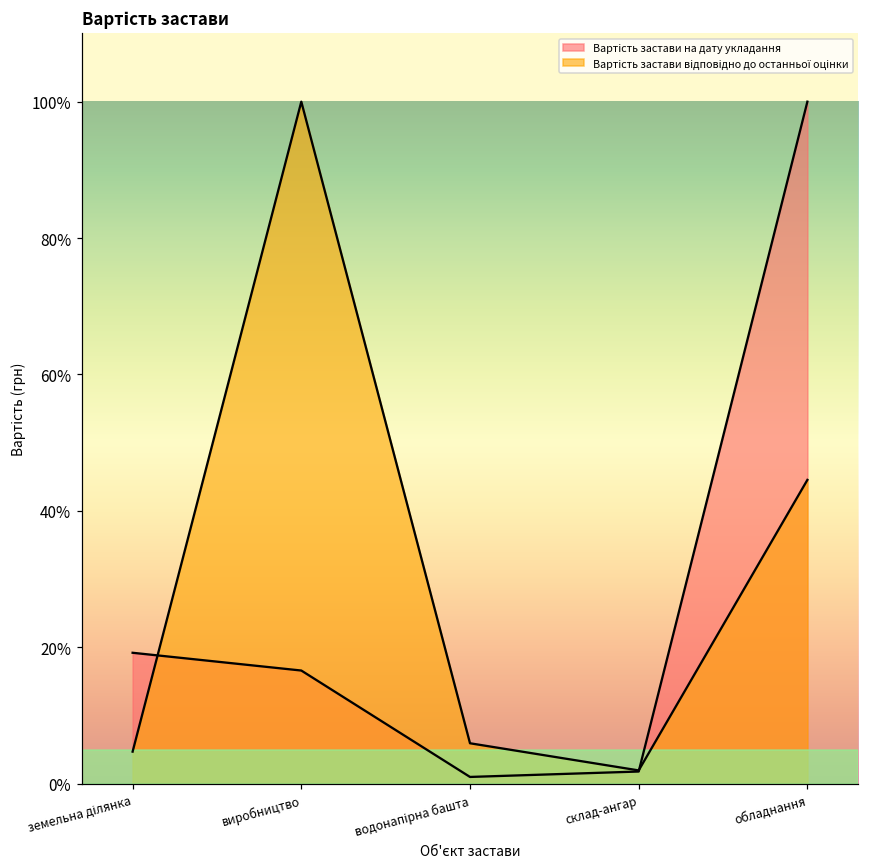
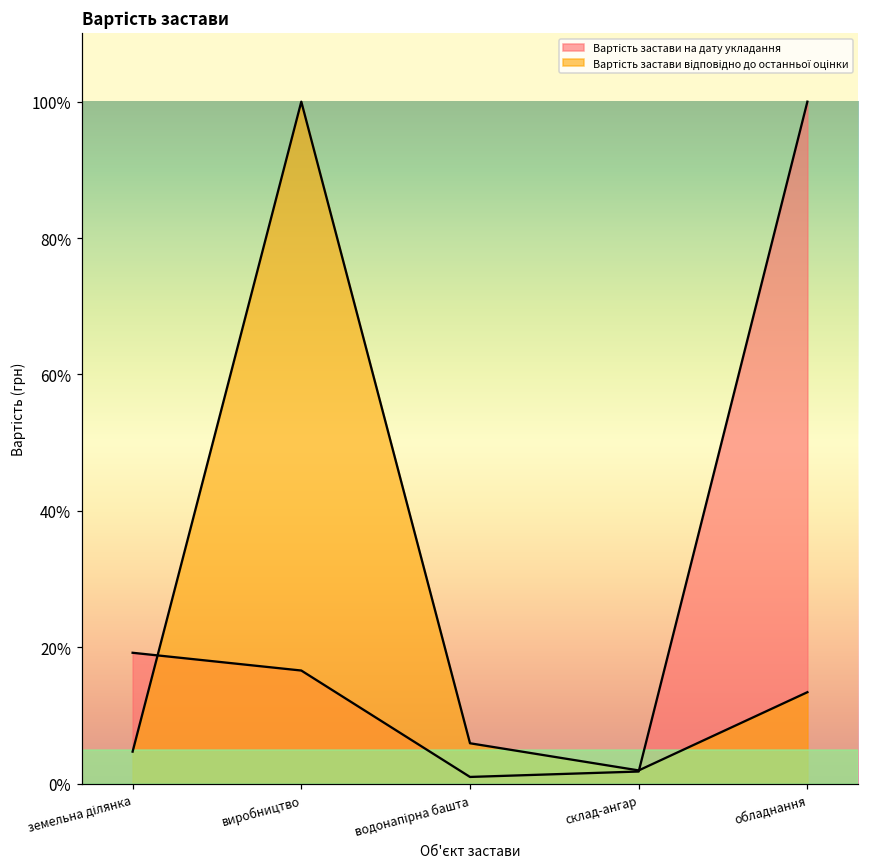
Вартість застави відповідно до останньої оцінки, обладнання: 45% -> 13%
